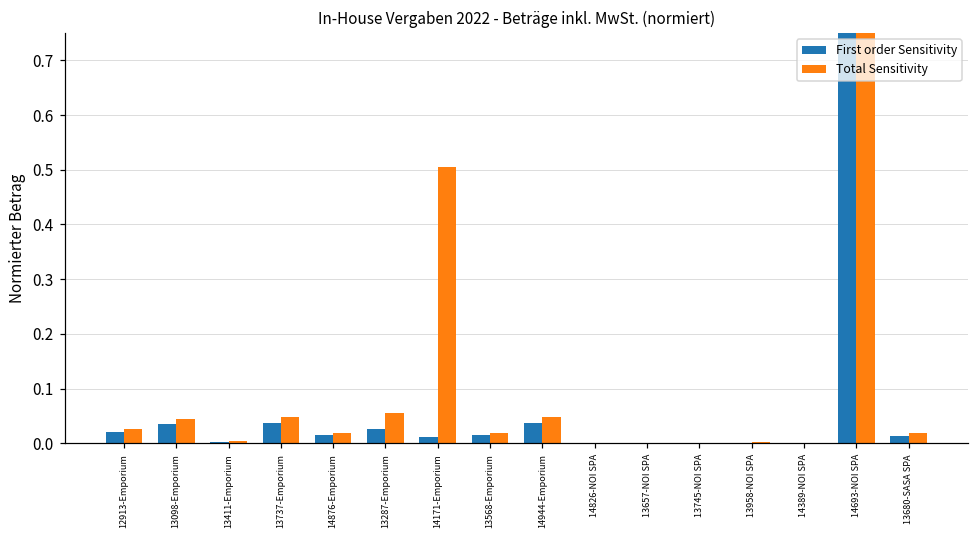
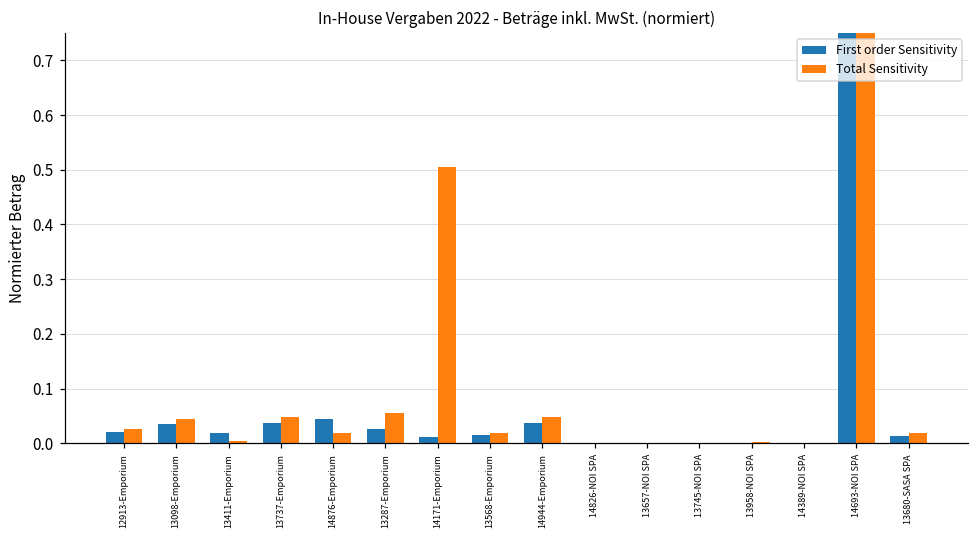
First order Sensitivity, 13411-Emporium: 0.00 -> 0.02
First order Sensitivity, 14876-Emporium: 0.01 -> 0.04
